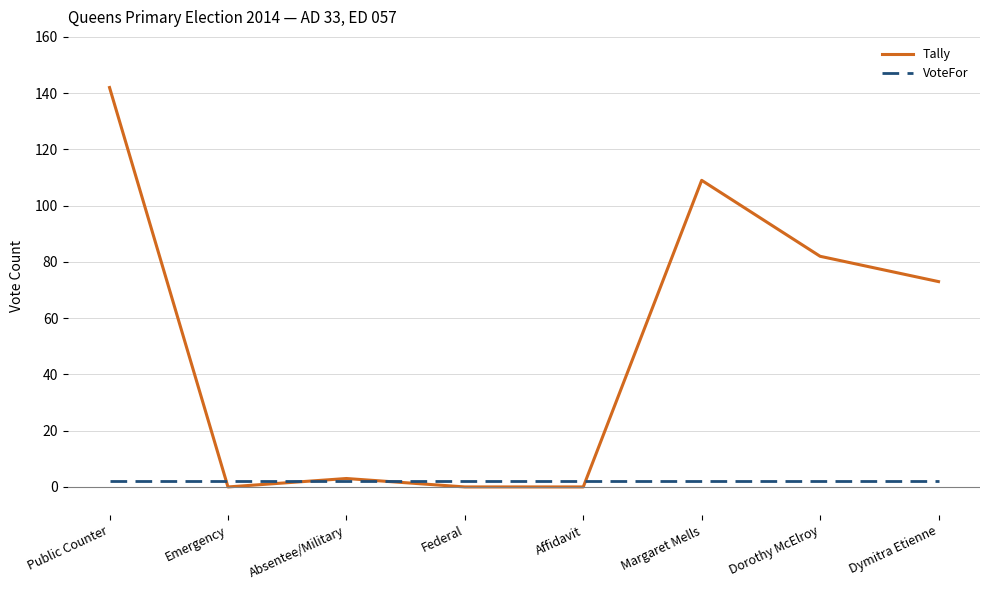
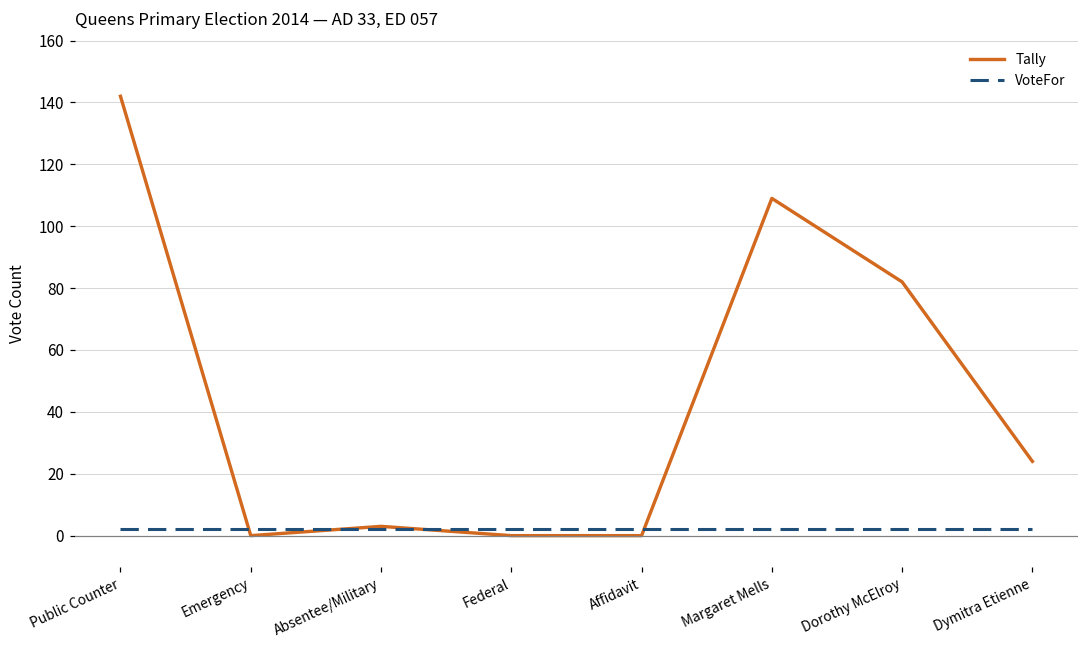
Tally, Dymitra Etienne: 73 -> 24
